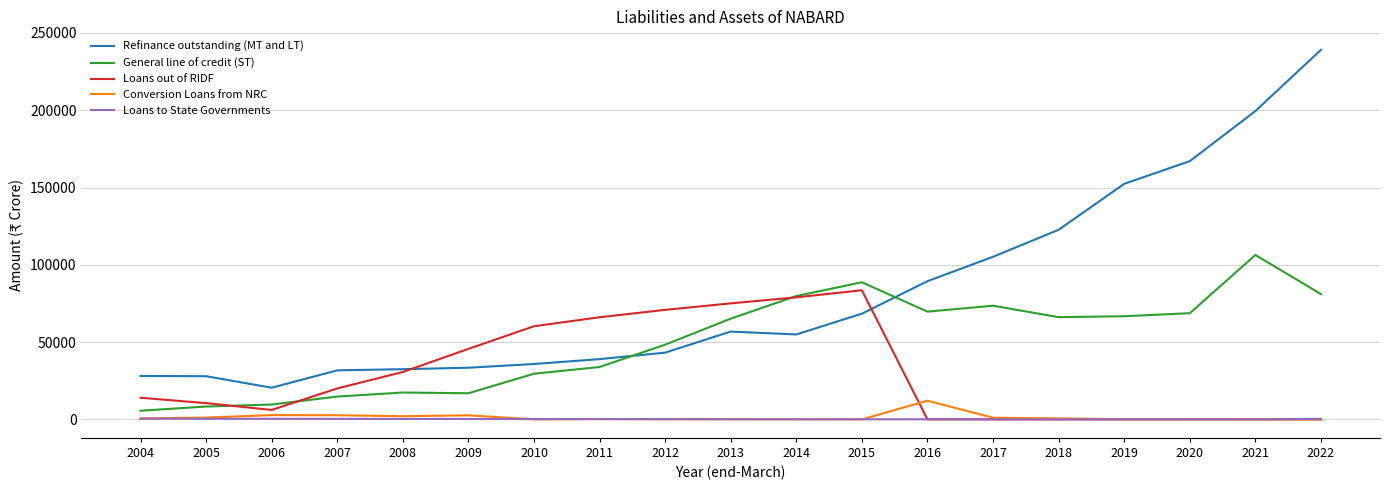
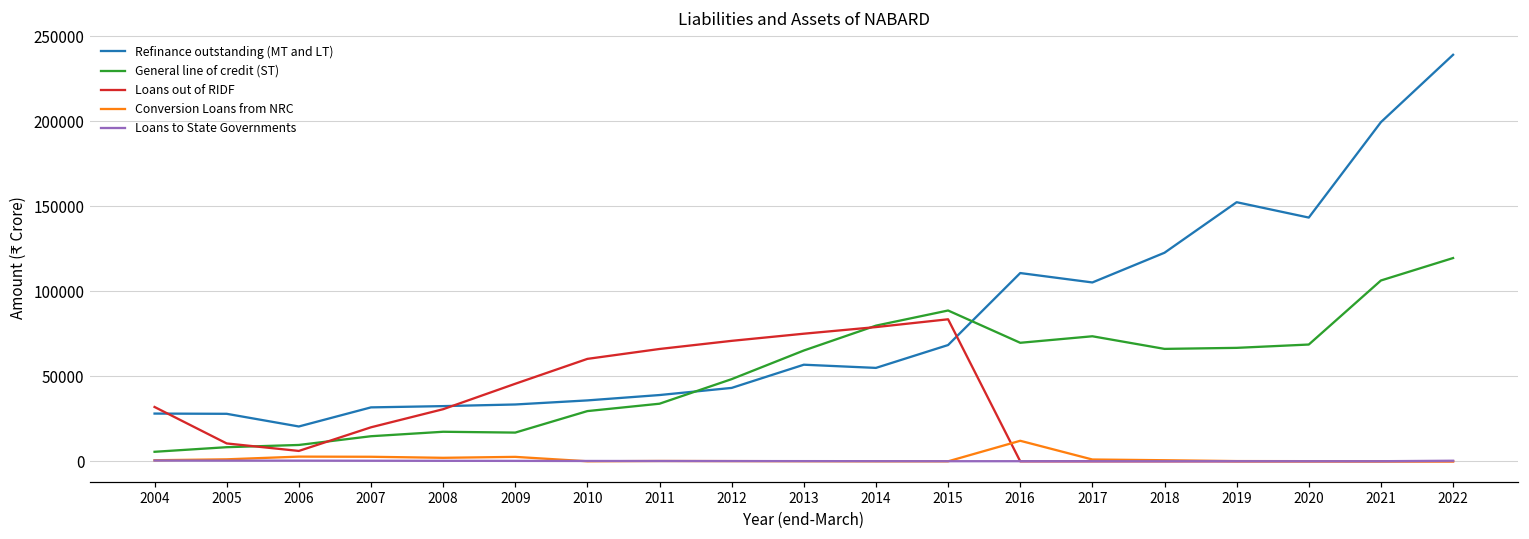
Loans out of RIDF, 2004: 14000 -> 32000
Refinance outstanding (MT and LT), 2016: 89000 -> 111000
Refinance outstanding (MT and LT), 2020: 167000 -> 143000
General line of credit (ST), 2022: 81000 -> 120000
